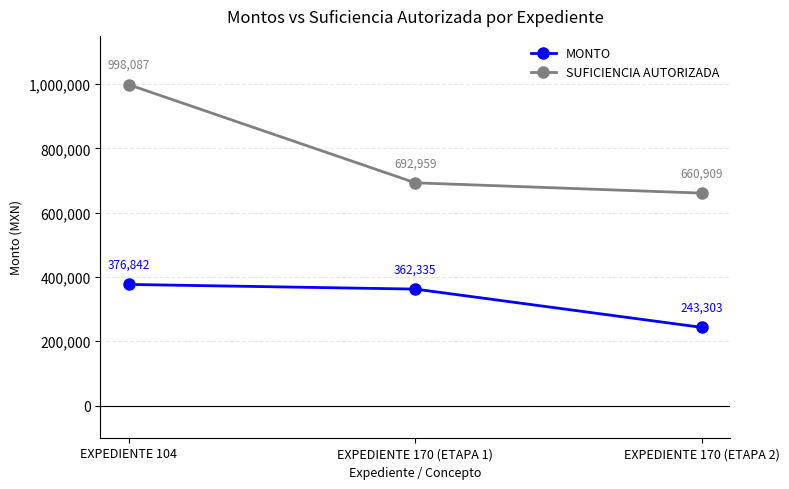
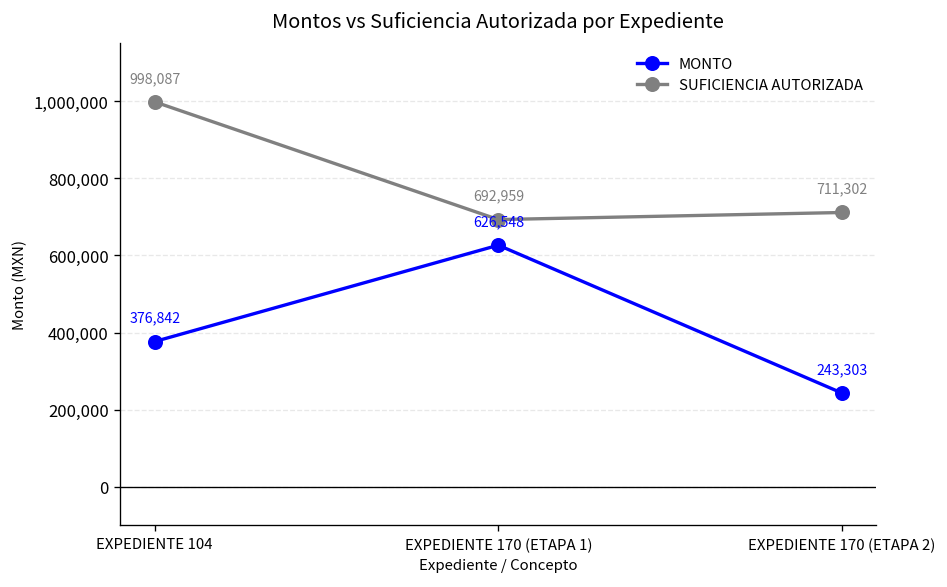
MONTO, EXPEDIENTE 170 (ETAPA 1): 362,335 -> 626,548
SUFICIENCIA AUTORIZADA, EXPEDIENTE 170 (ETAPA 2): 660,909 -> 711,302
